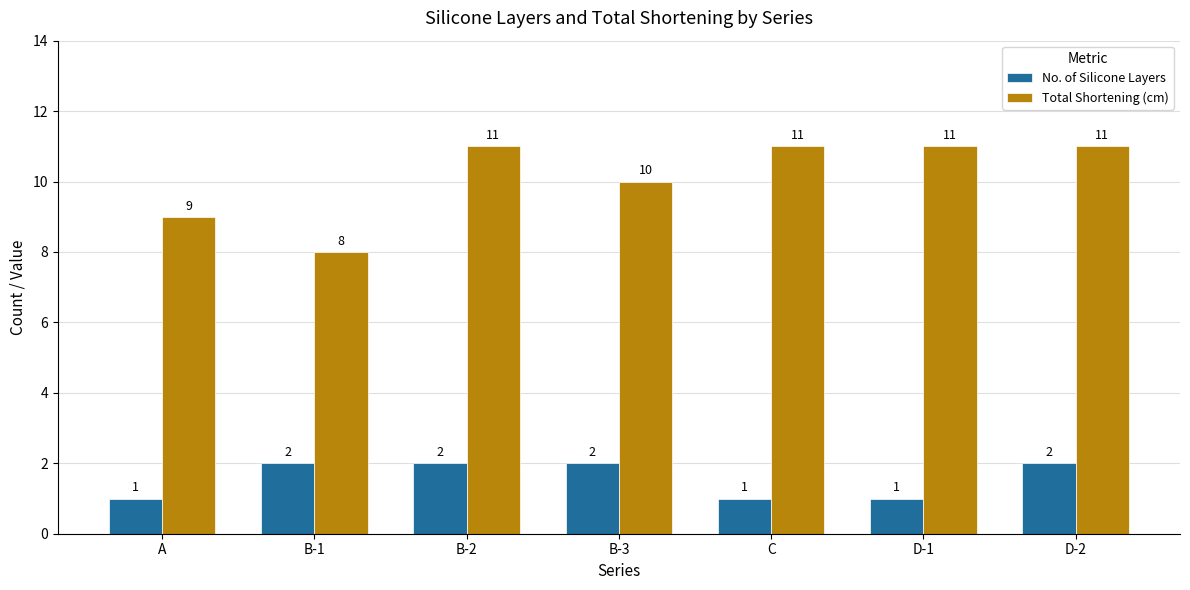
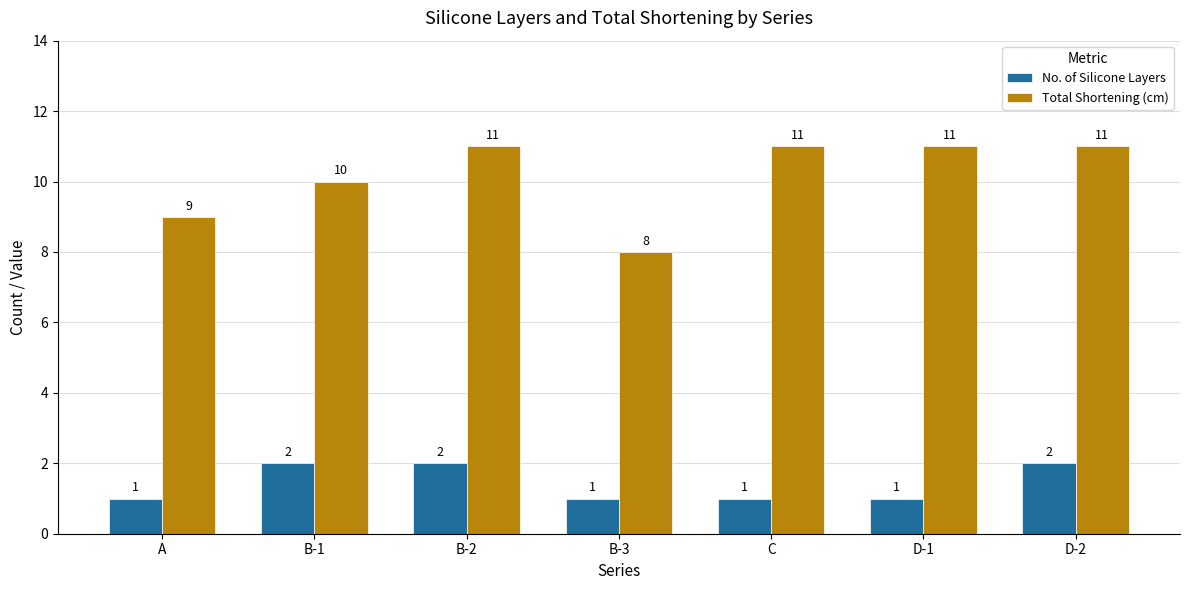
Total Shortening (cm), B-1: 8 -> 10
No. of Silicone Layers, B-3: 2 -> 1
Total Shortening (cm), B-3: 10 -> 8
